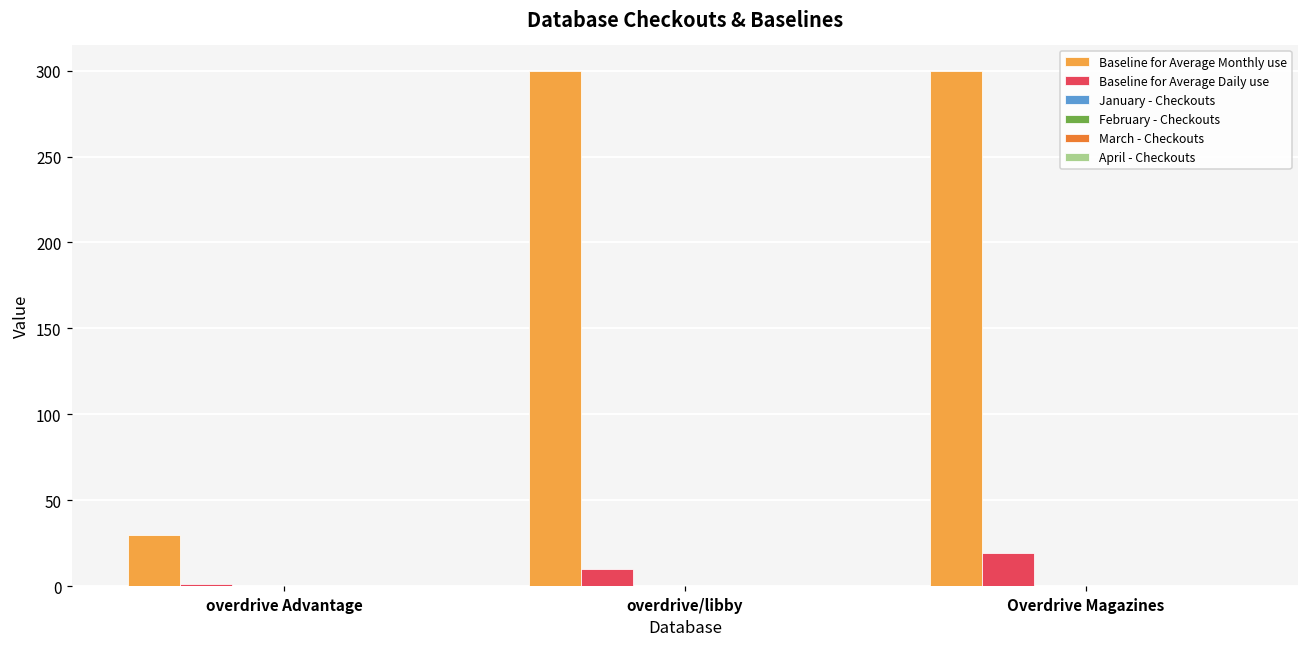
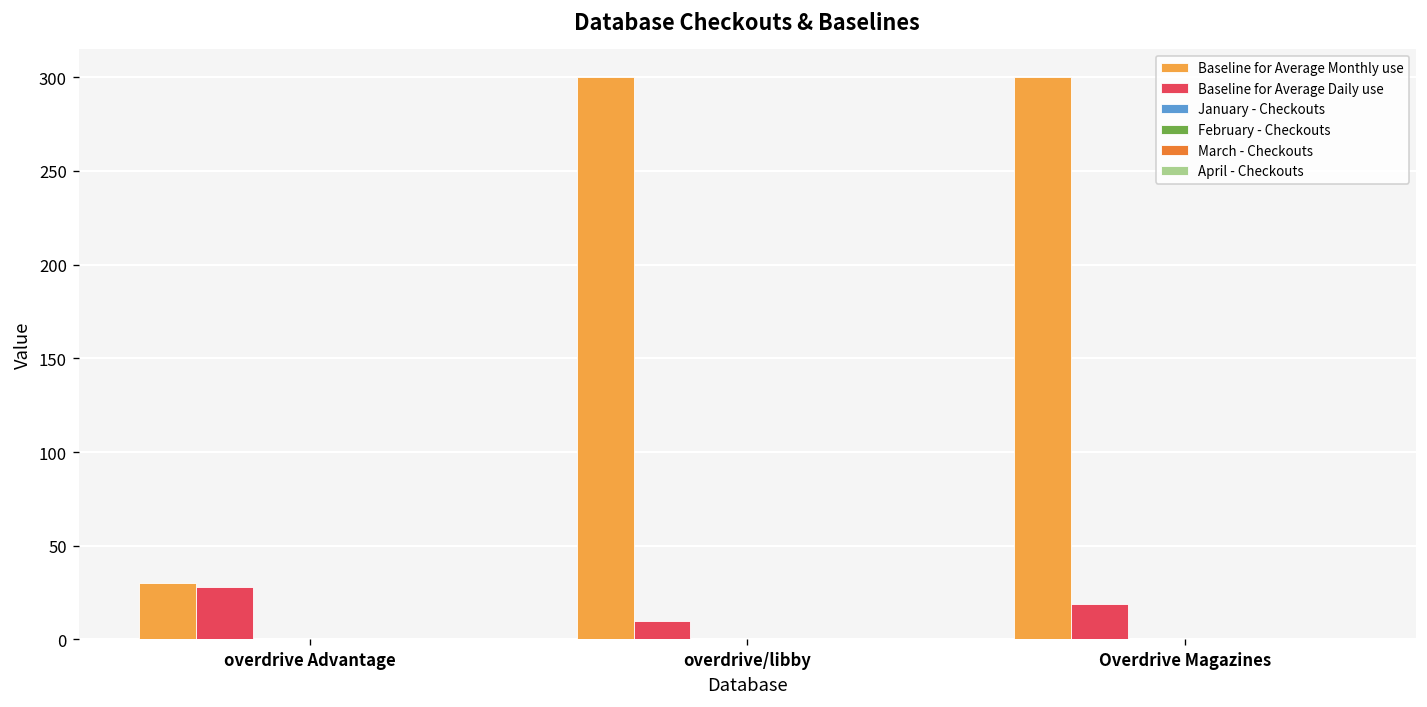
Baseline for Average Daily use, overdrive Advantage: 1 -> 28
